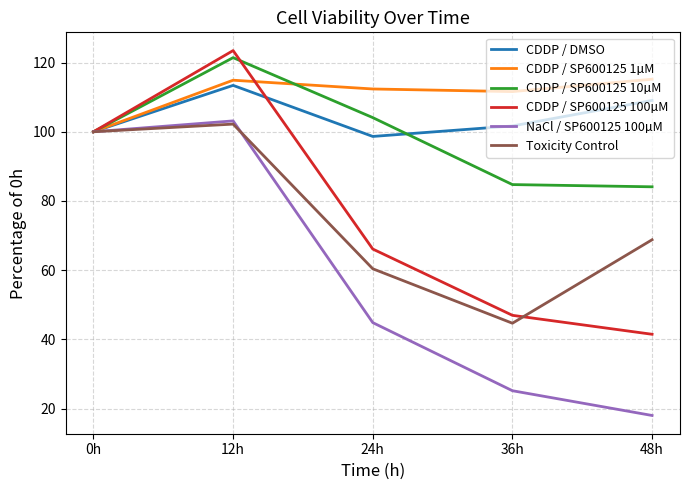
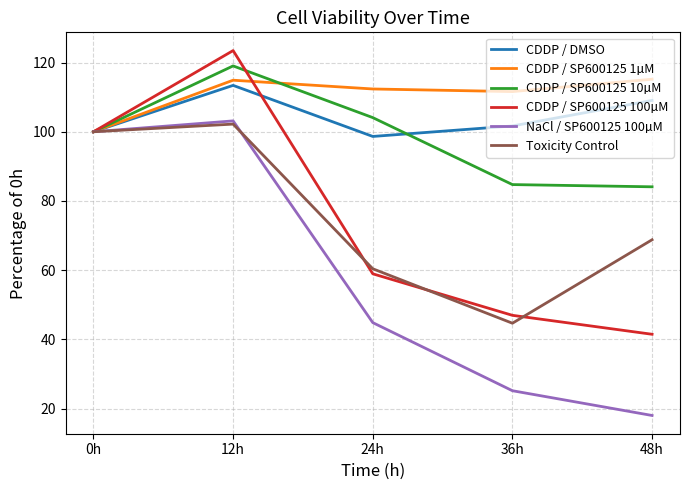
CDDP / SP600125 10µM, 12h: 121 -> 119
CDDP / SP600125 100µM, 24h: 66 -> 59
